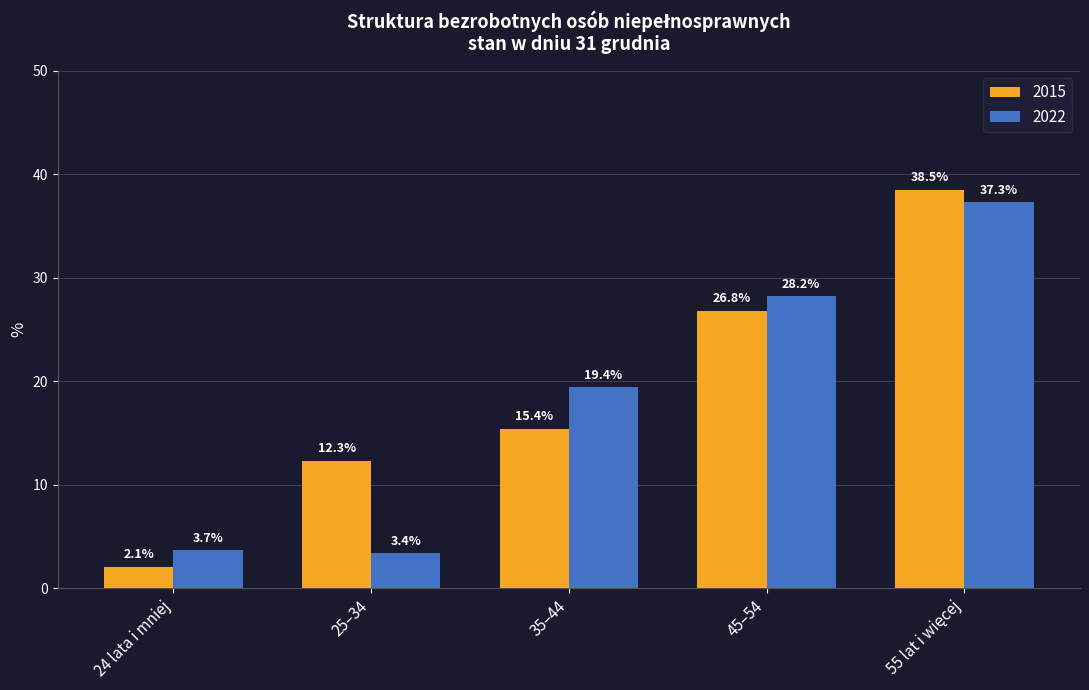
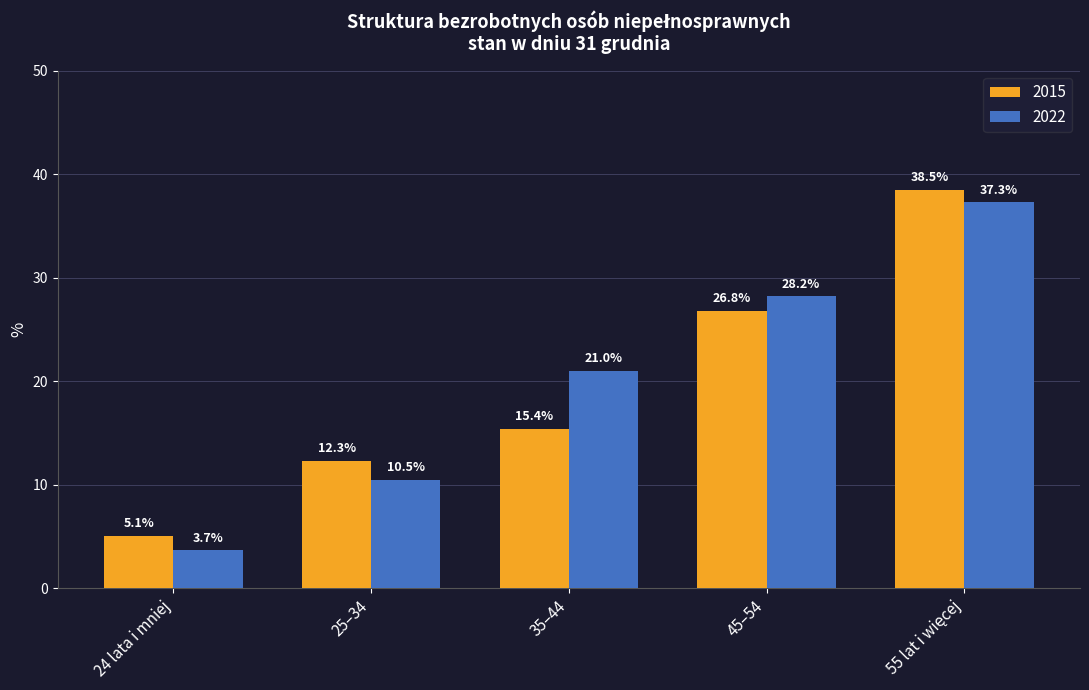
2015, 24 lata i mniej: 2.1% -> 5.1%
2022, 25–34: 3.4% -> 10.5%
2022, 35–44: 19.4% -> 21.0%
